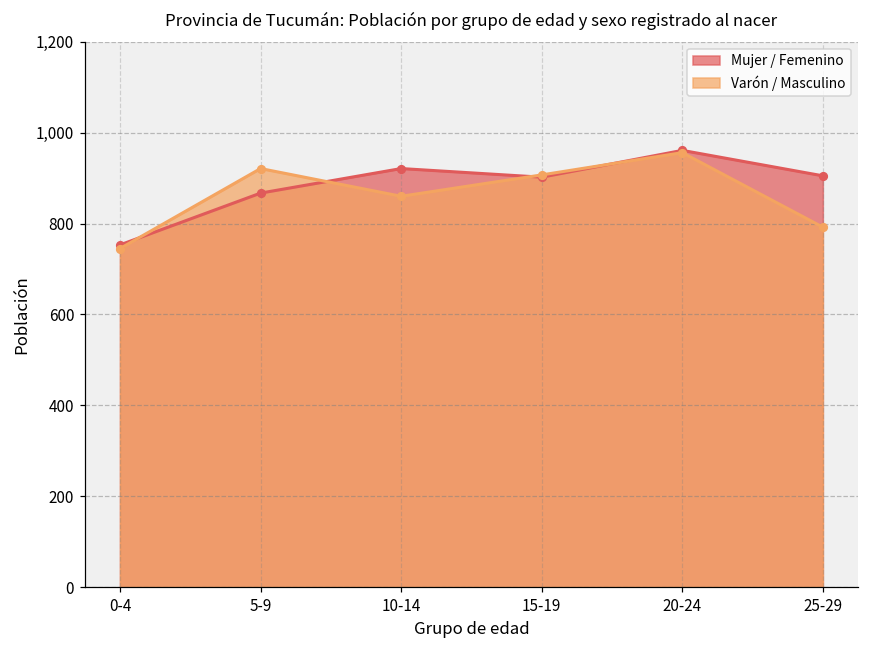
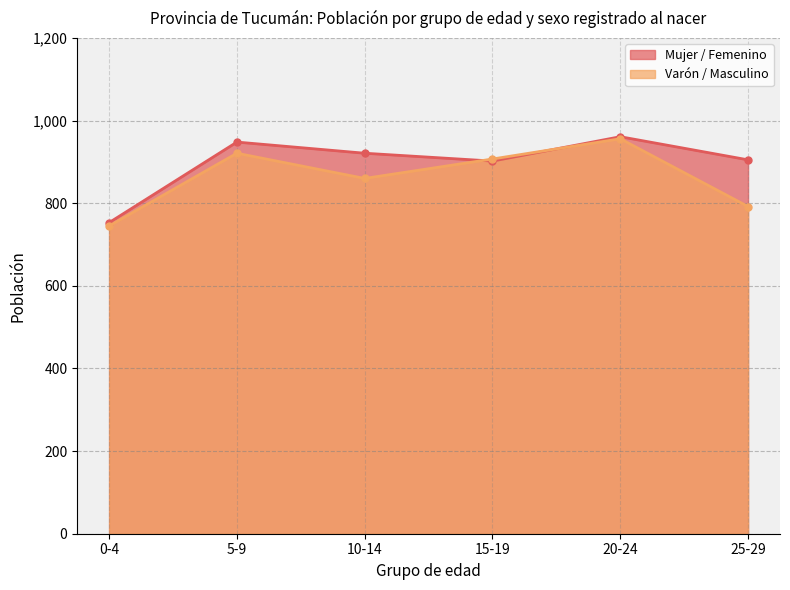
Mujer / Femenino, 5-9: 870 -> 950
